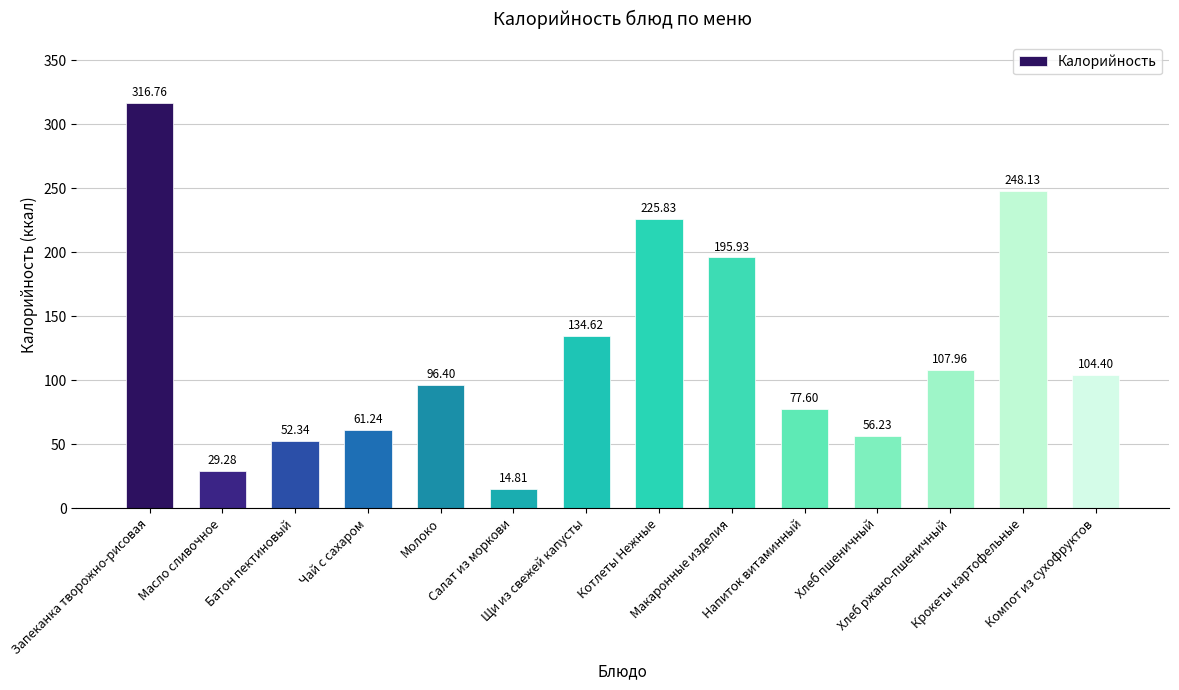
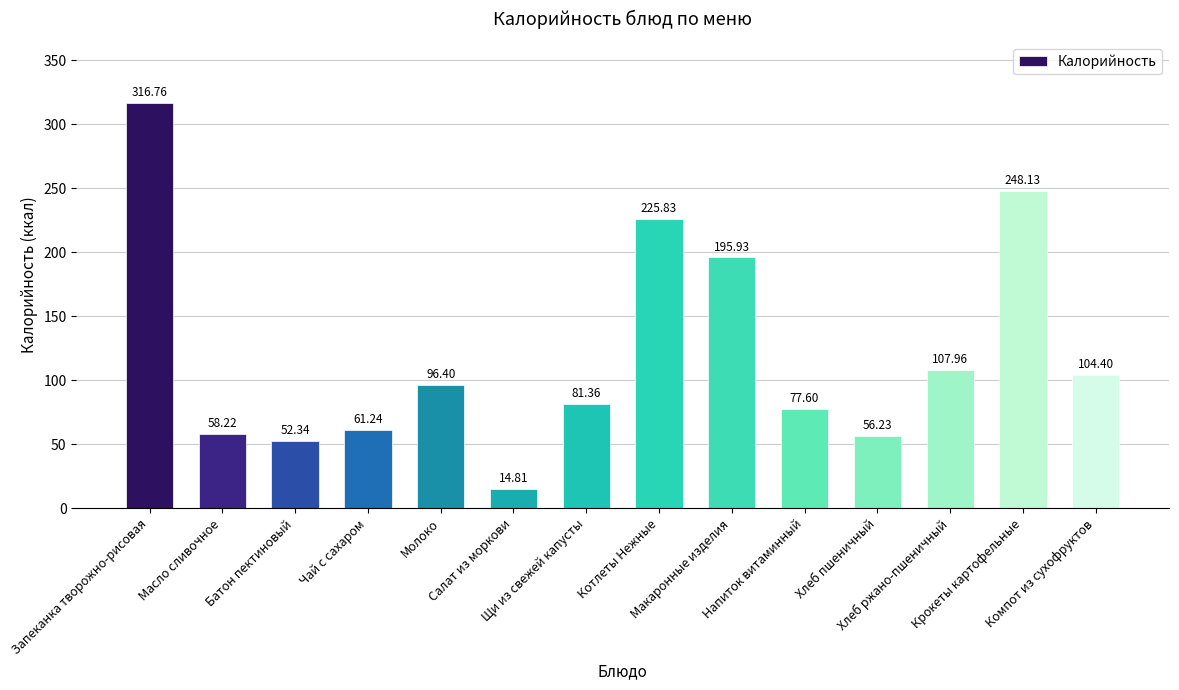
Масло сливочное: 29.28 -> 58.22
Щи из свежей капусты: 134.62 -> 81.36
